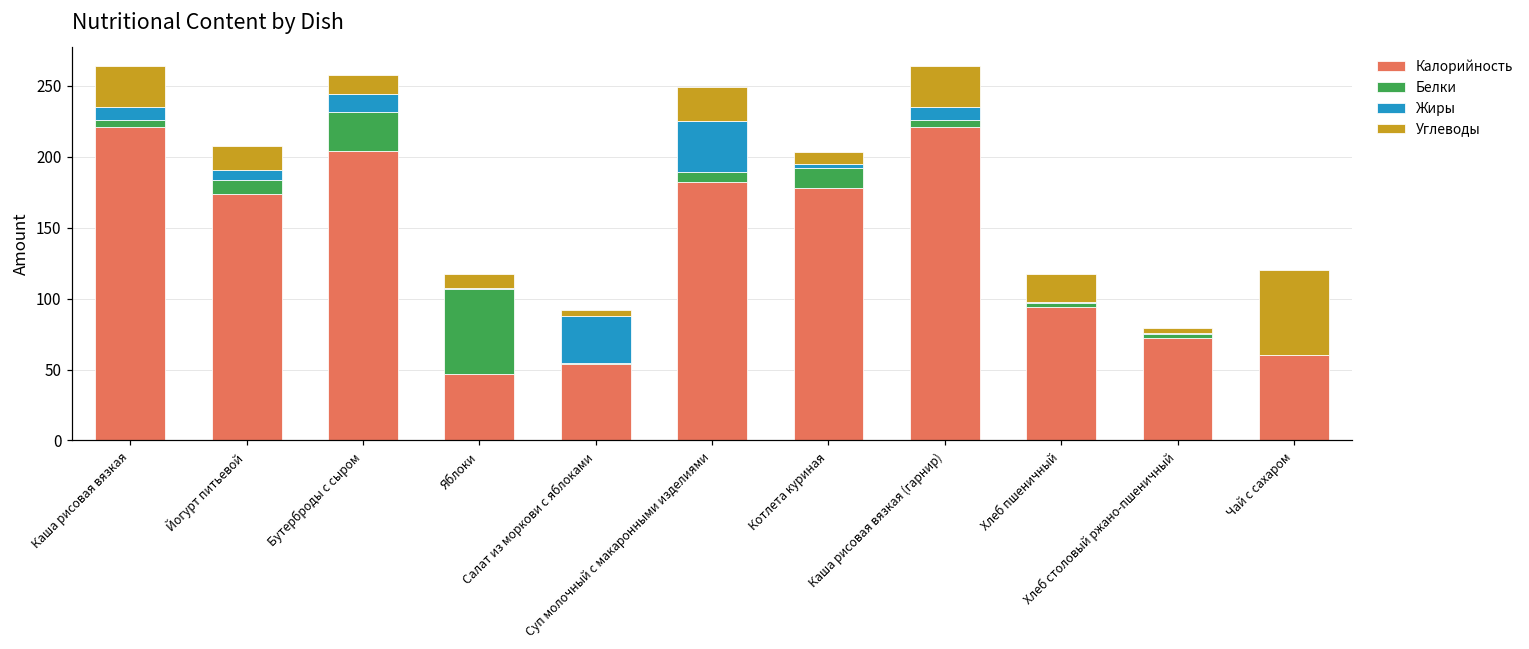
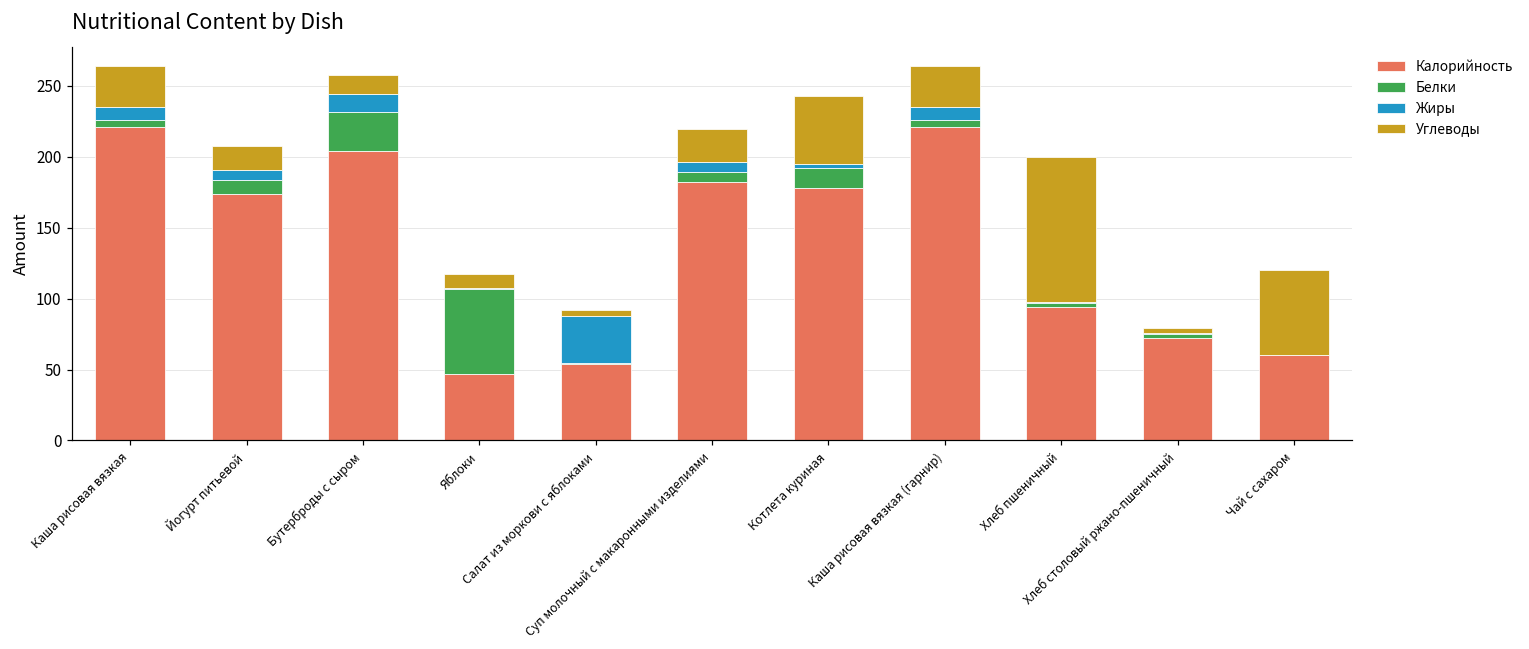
Жиры, Суп молочный с макаронными изделиями: 36 -> 7
Углеводы, Котлета куриная: 8 -> 47
Углеводы, Хлеб пшеничный: 20 -> 102
